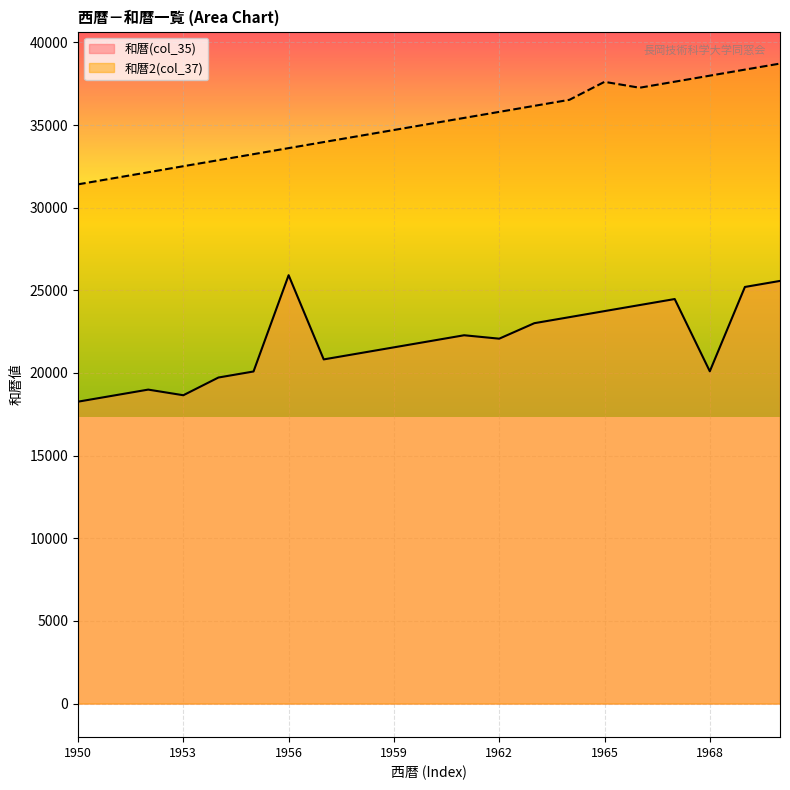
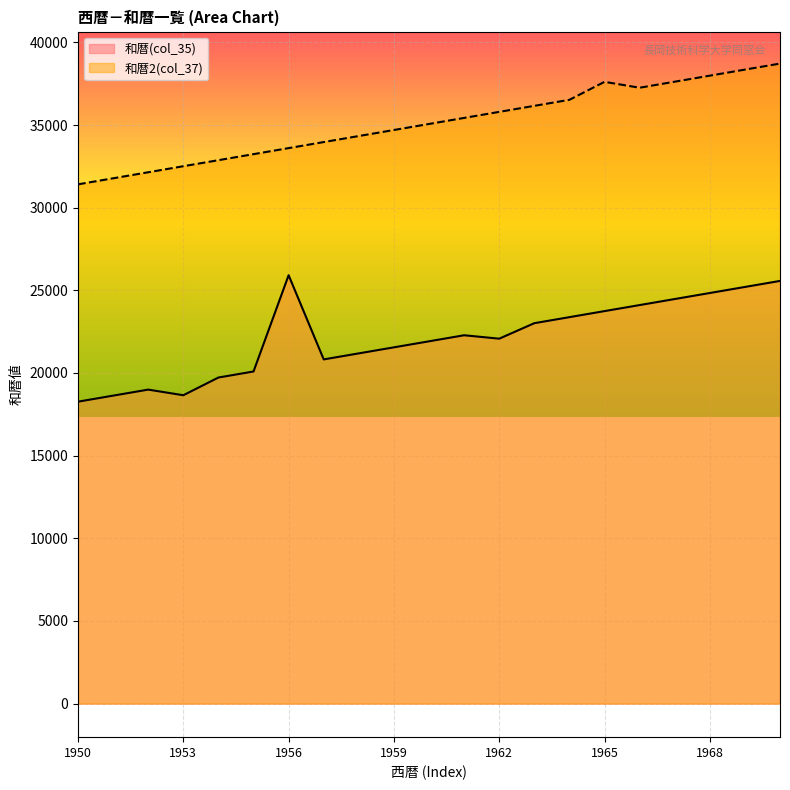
和暦(col_35), 1968: 20100 -> 24800
